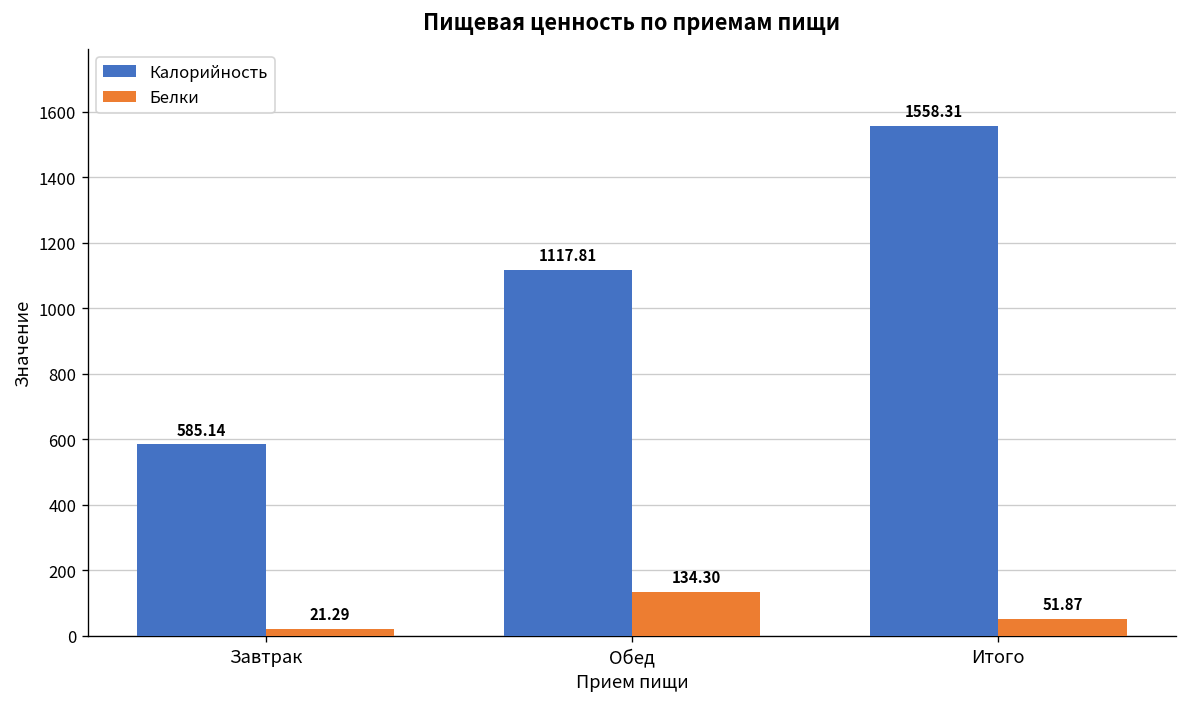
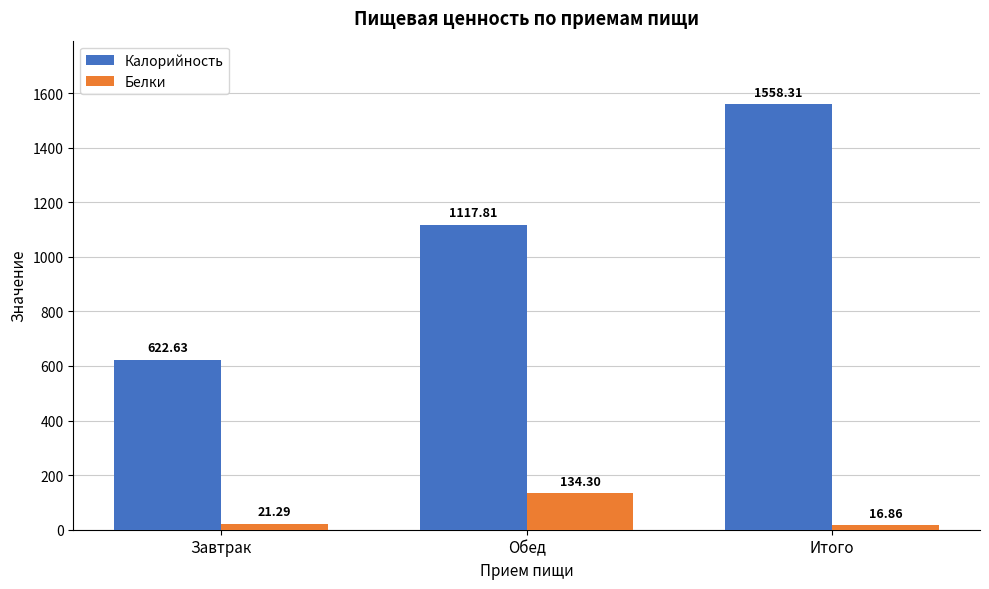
Калорийность, Завтрак: 585.14 -> 622.63
Белки, Итого: 51.87 -> 16.86
